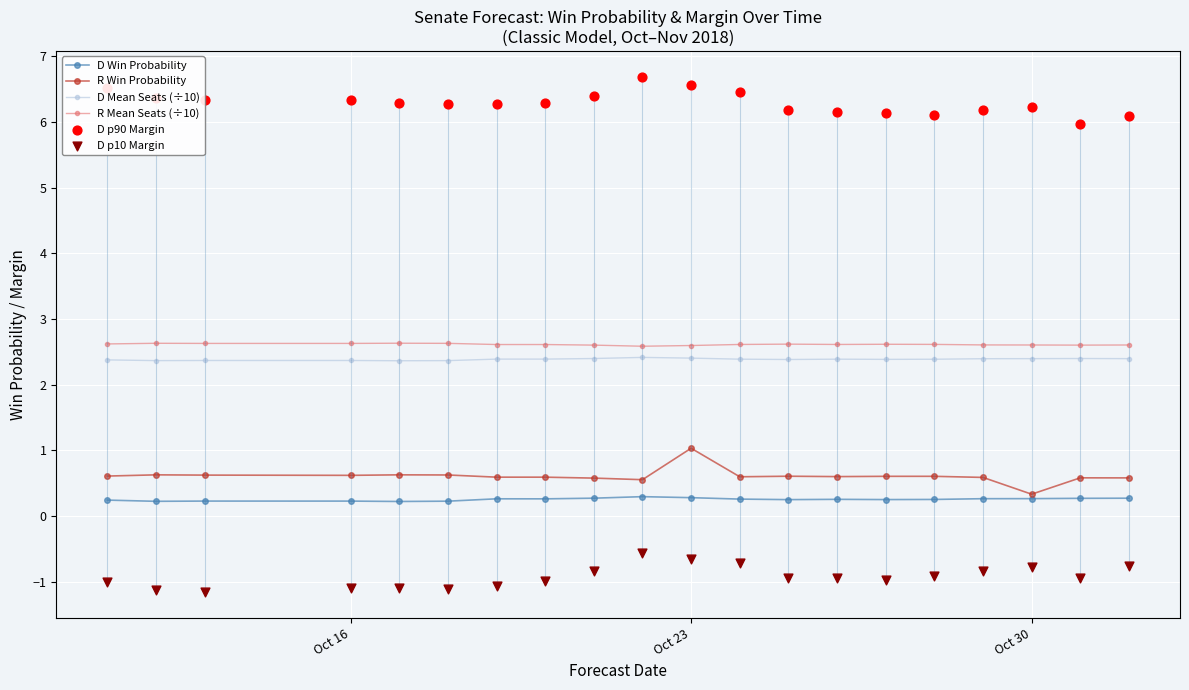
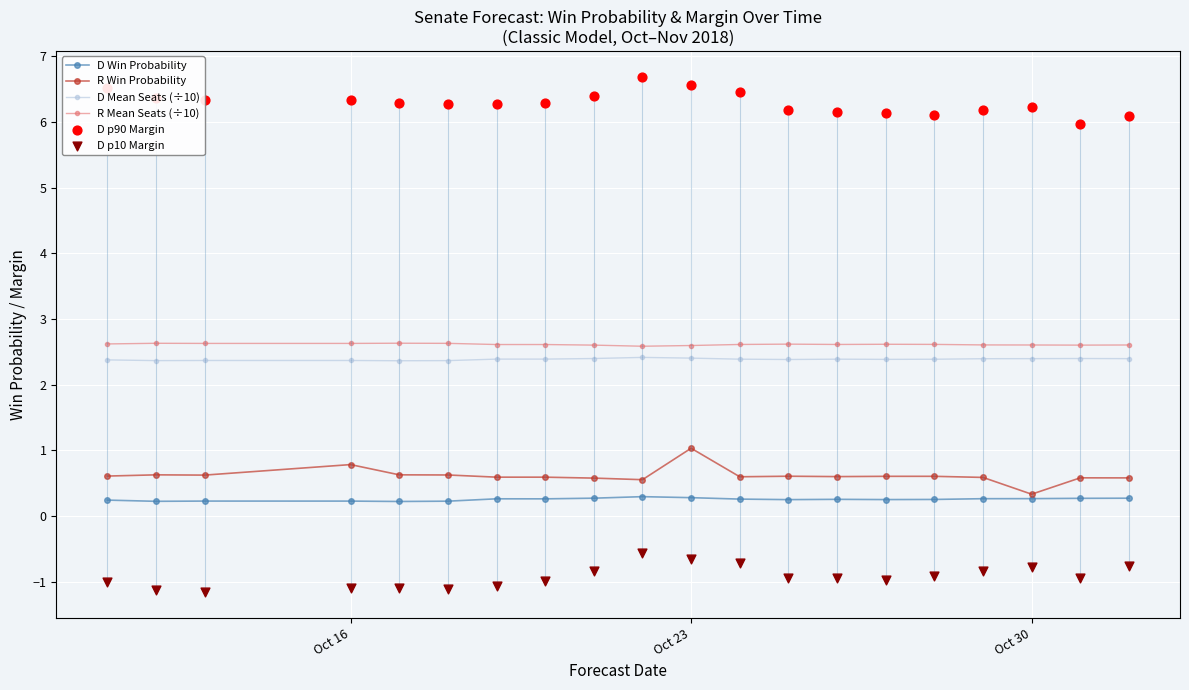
R Win Probability, Oct 16: 0.6 -> 0.8
